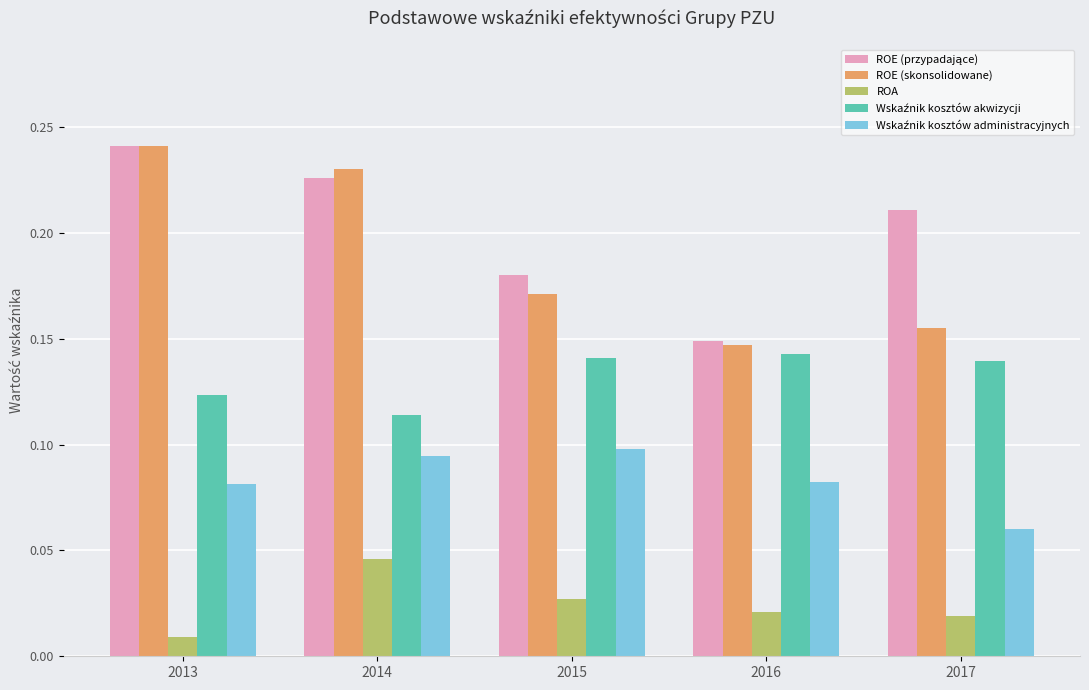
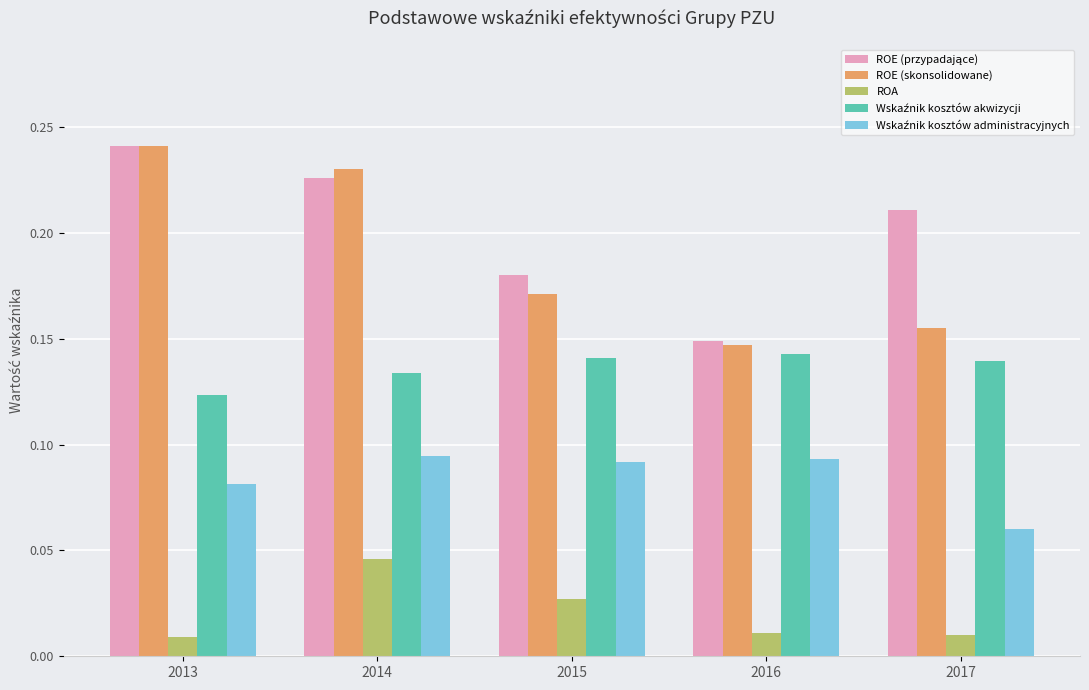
Wskaźnik kosztów akwizycji, 2014: 0.114 -> 0.134
Wskaźnik kosztów administracyjnych, 2015: 0.098 -> 0.092
ROA, 2016: 0.021 -> 0.011
Wskaźnik kosztów administracyjnych, 2016: 0.083 -> 0.093
ROA, 2017: 0.019 -> 0.010
